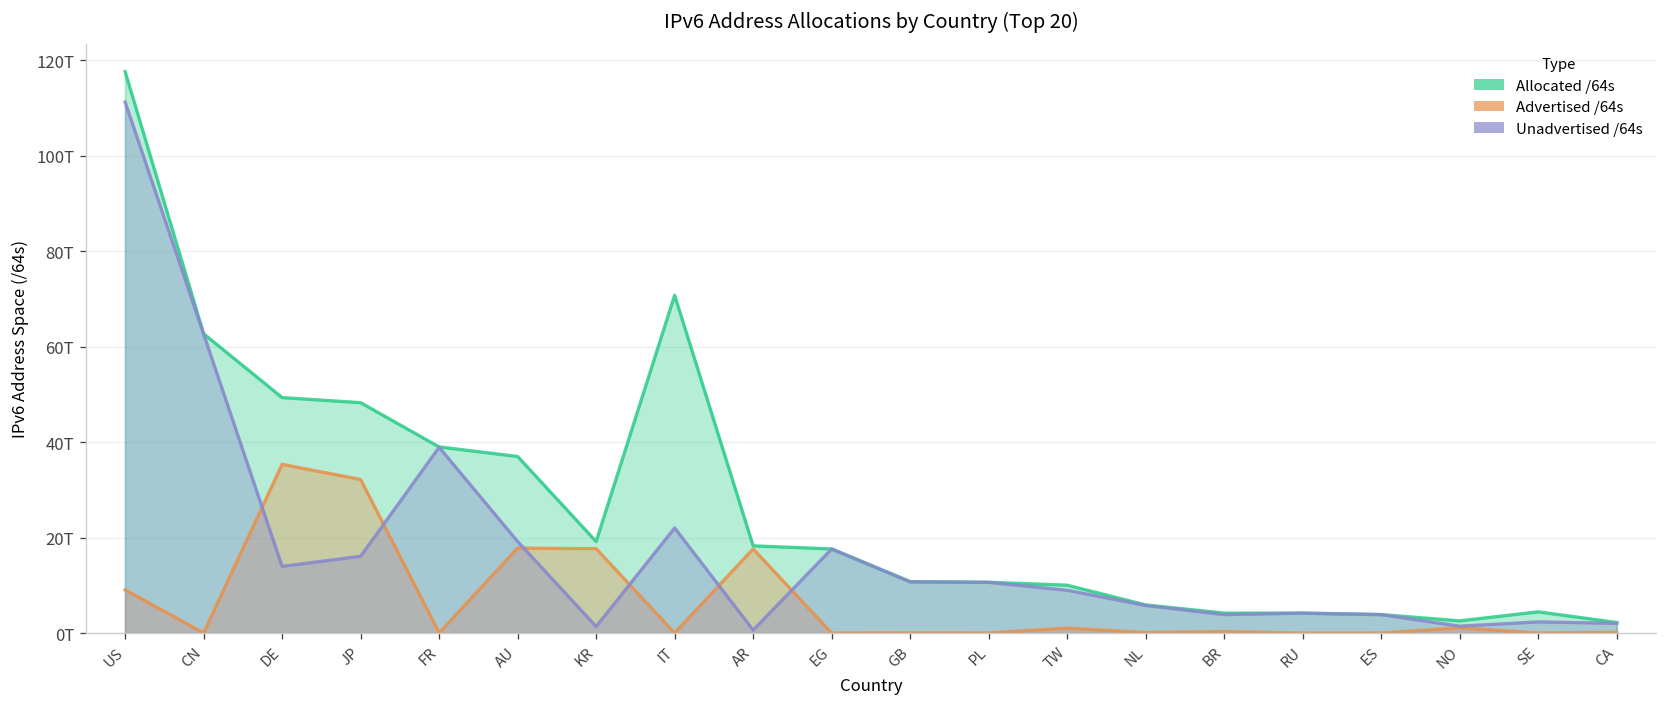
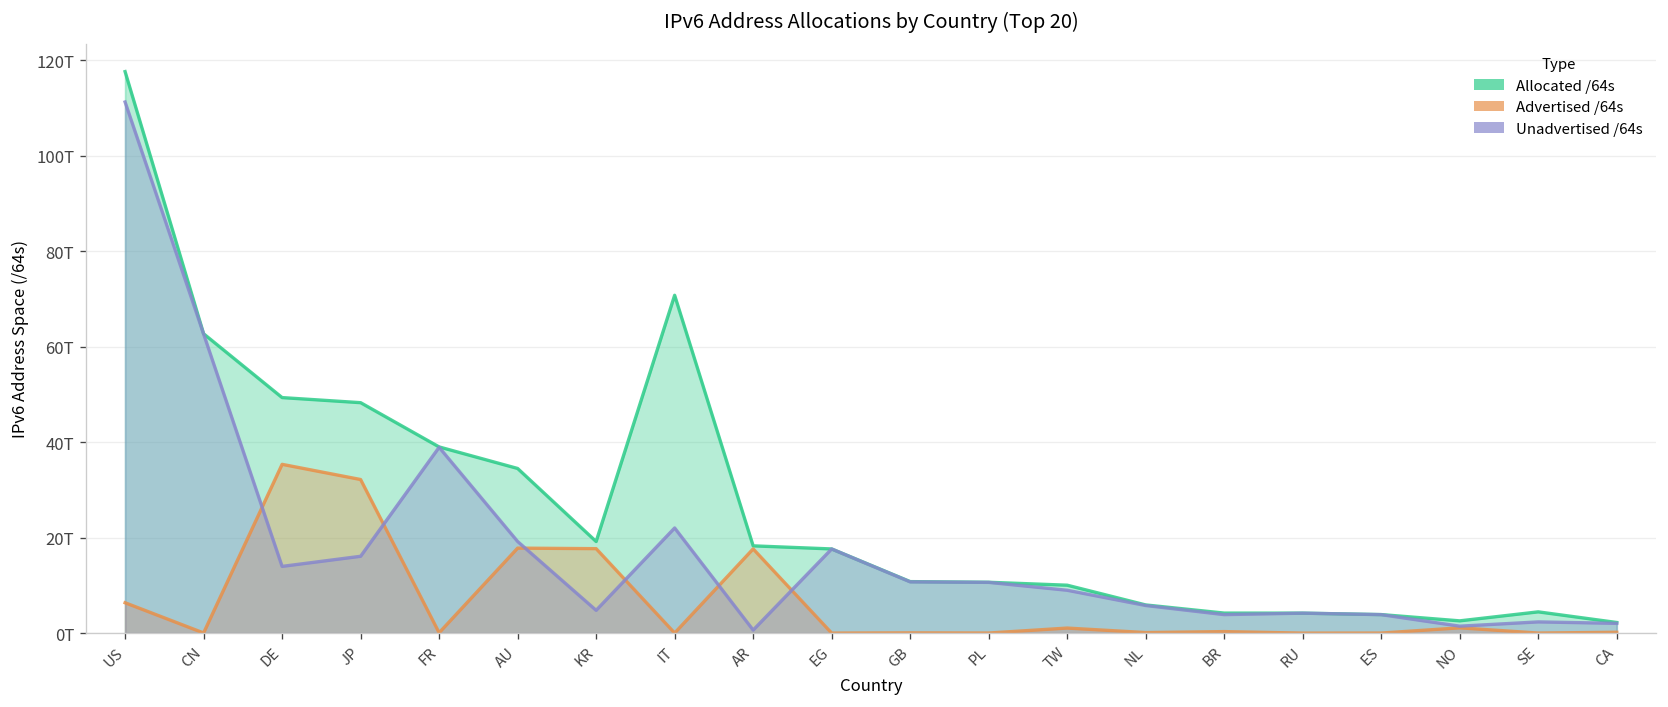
Advertised /64s, US: 9T -> 6T
Allocated /64s, AU: 37T -> 34T
Unadvertised /64s, KR: 1T -> 5T
